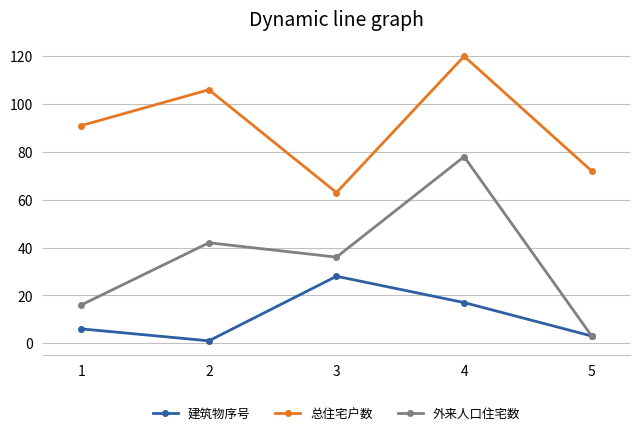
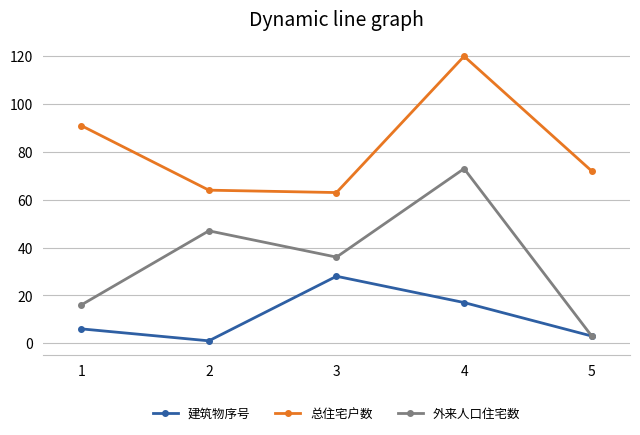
总住宅户数, 2: 106 -> 64
外来人口住宅数, 2: 42 -> 47
外来人口住宅数, 4: 78 -> 73
